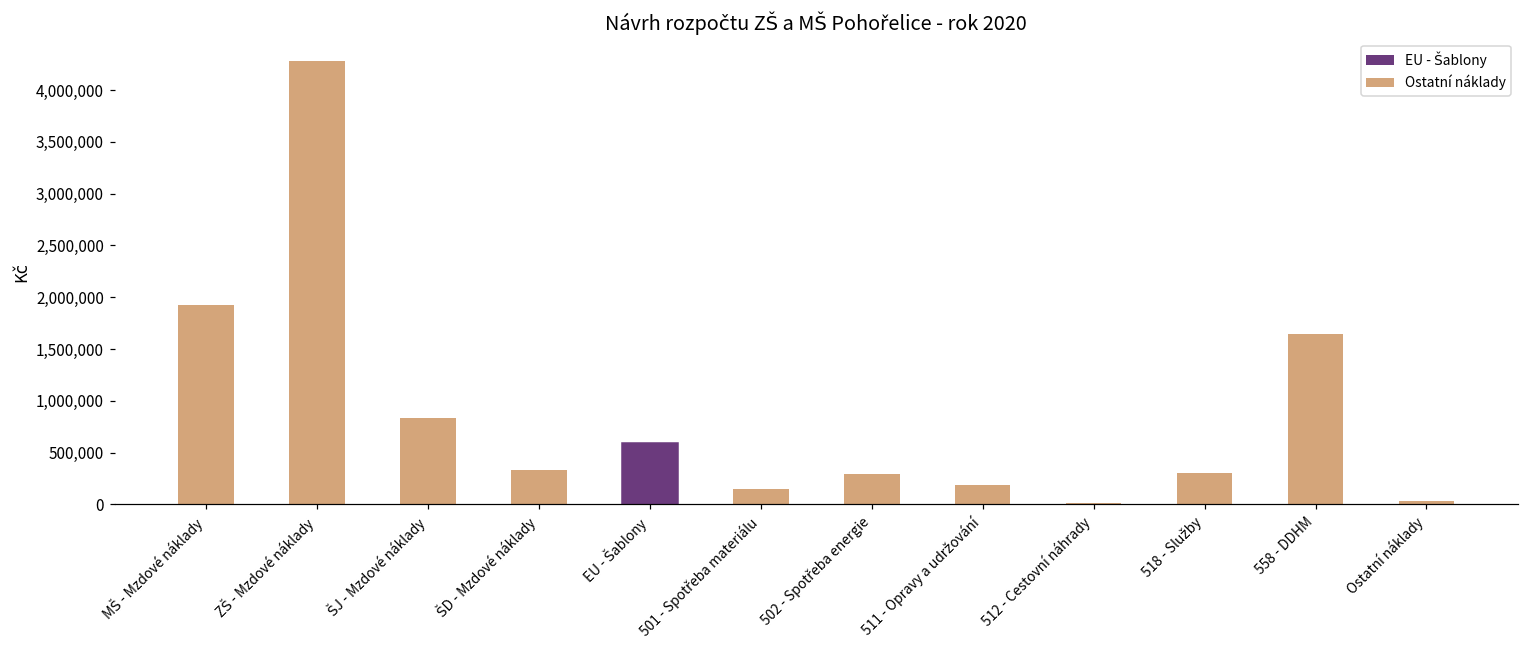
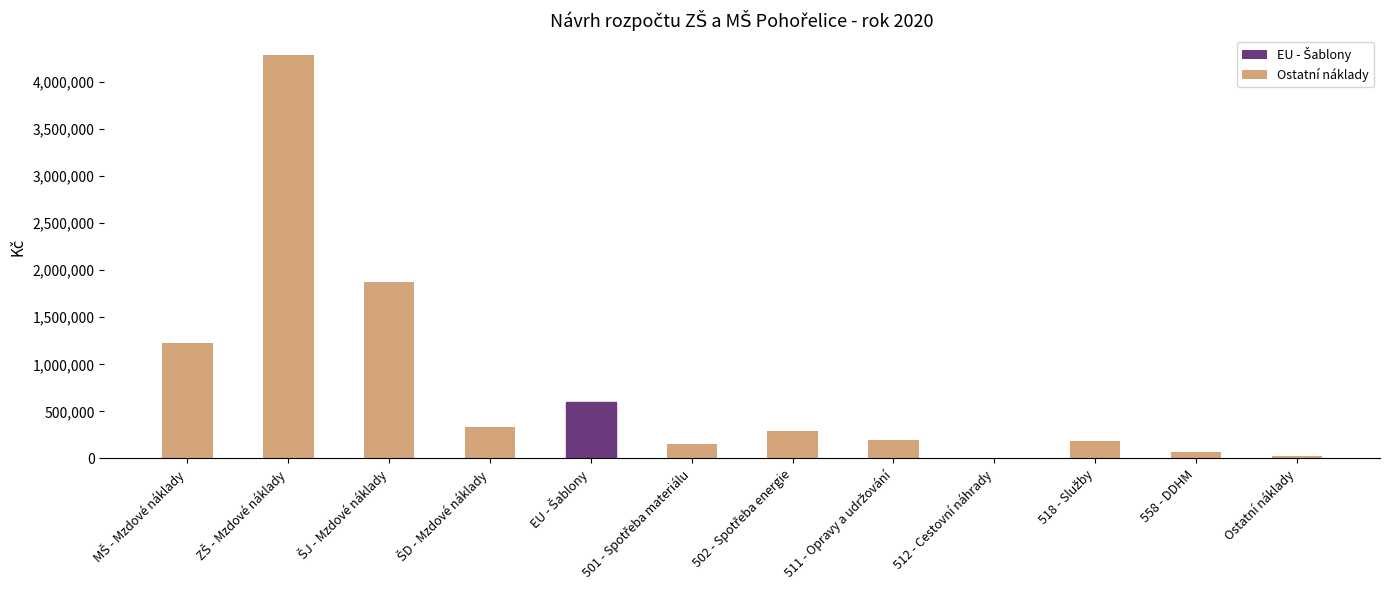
MŠ - Mzdové náklady: 1,900,000 -> 1,200,000
ŠJ - Mzdové náklady: 800,000 -> 1,900,000
518 - Služby: 300,000 -> 200,000
558 - DDHM: 1,600,000 -> 100,000
